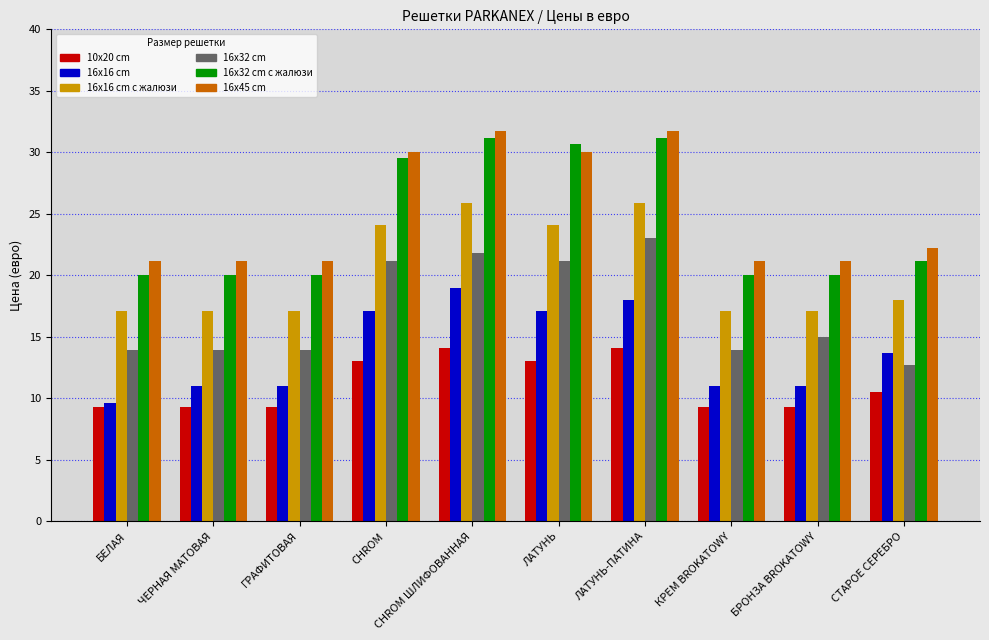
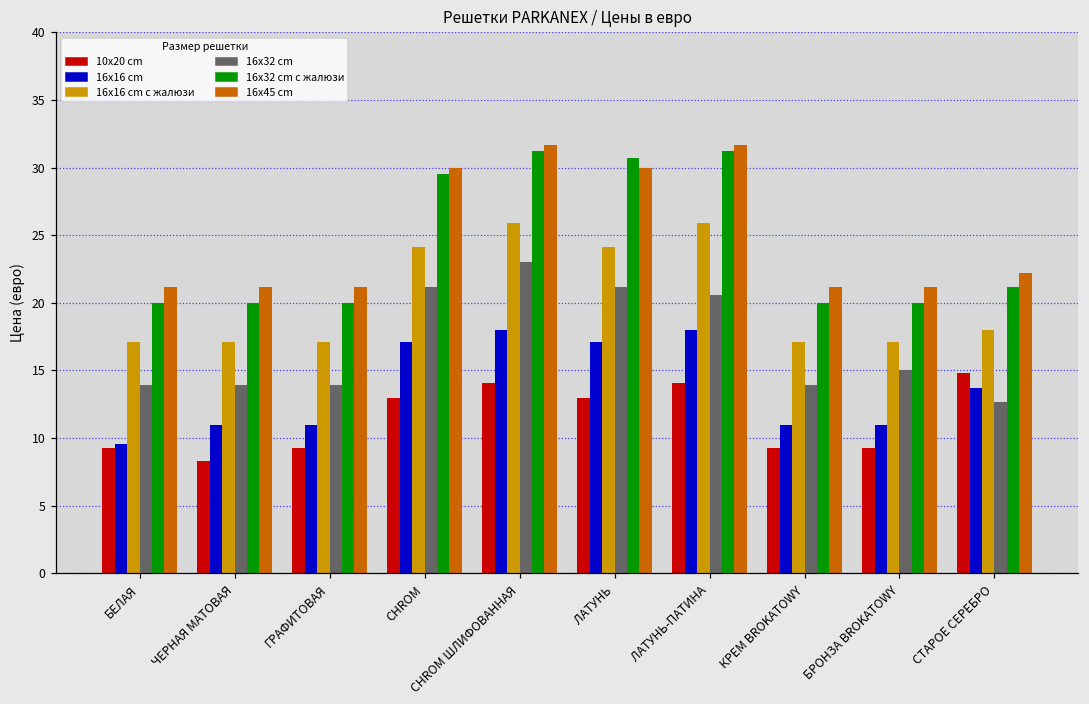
10x20 cm, ЧЕРНАЯ МАТОВАЯ: 9.3 -> 8.3
16x16 cm, CHROM ШЛИФОВАННАЯ: 19 -> 18
16x32 cm, CHROM ШЛИФОВАННАЯ: 21.8 -> 23.0
16x32 cm, ЛАТУНЬ-ПАТИНА: 23.0 -> 20.6
10x20 cm, СТАРОЕ СЕРЕБРО: 10.5 -> 14.8
